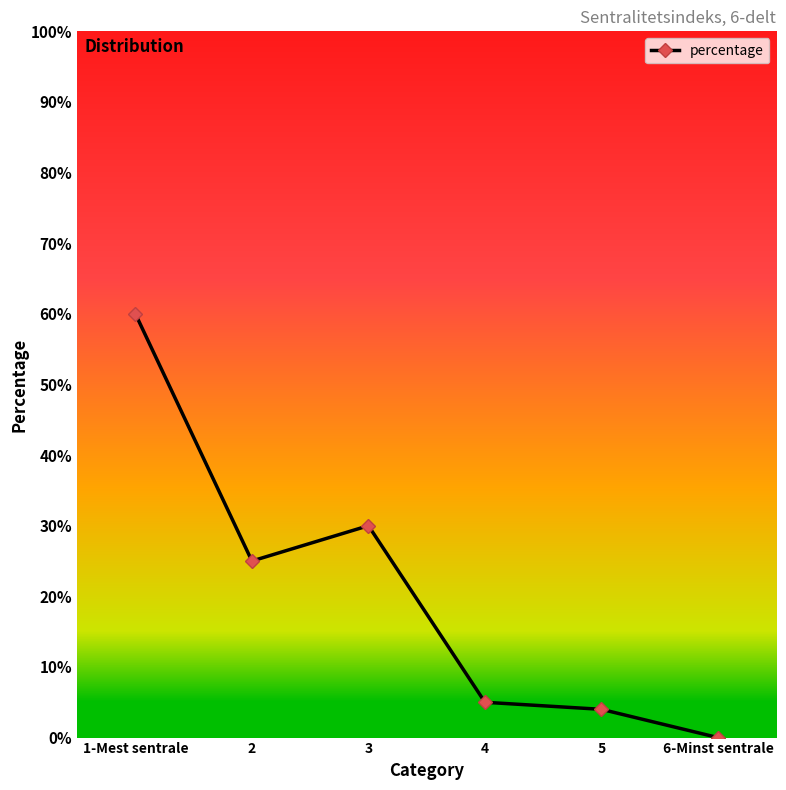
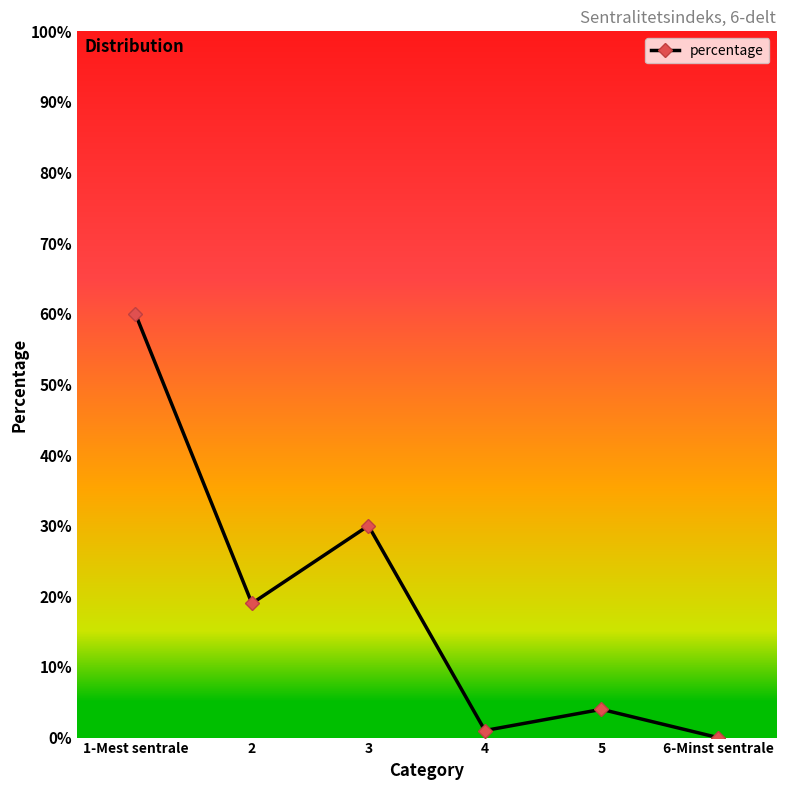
2: 25% -> 19%
4: 5% -> 1%
